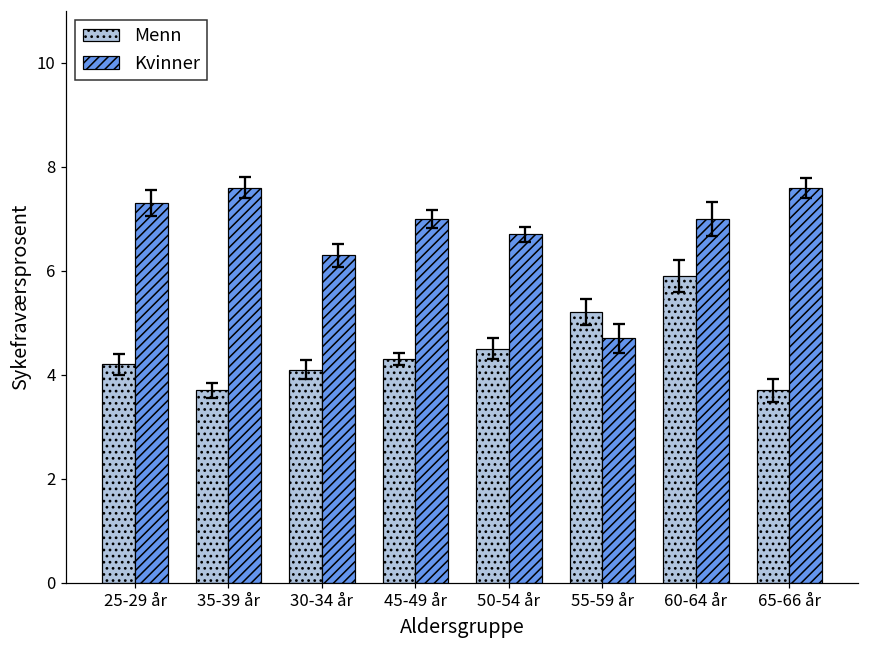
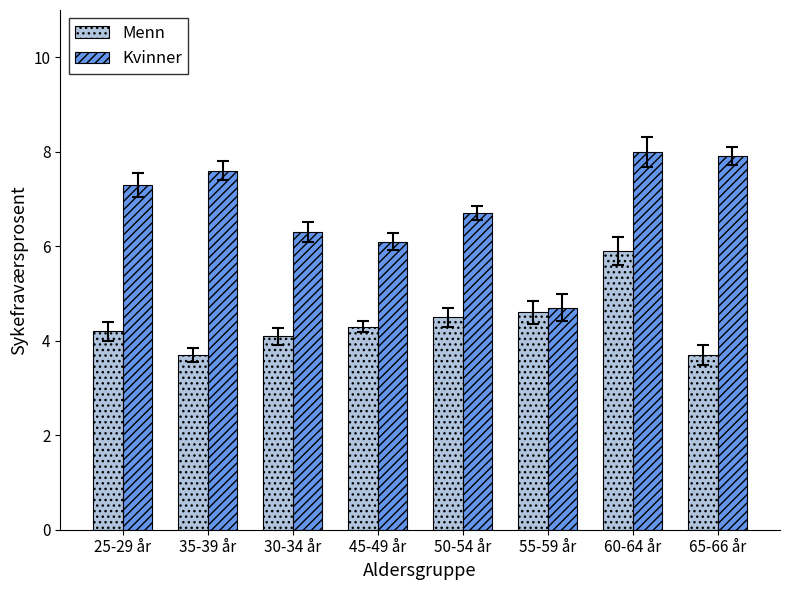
Kvinner, 45-49 år: 7.0 -> 6.1
Menn, 55-59 år: 5.2 -> 4.6
Kvinner, 60-64 år: 7 -> 8
Kvinner, 65-66 år: 7.6 -> 7.9
